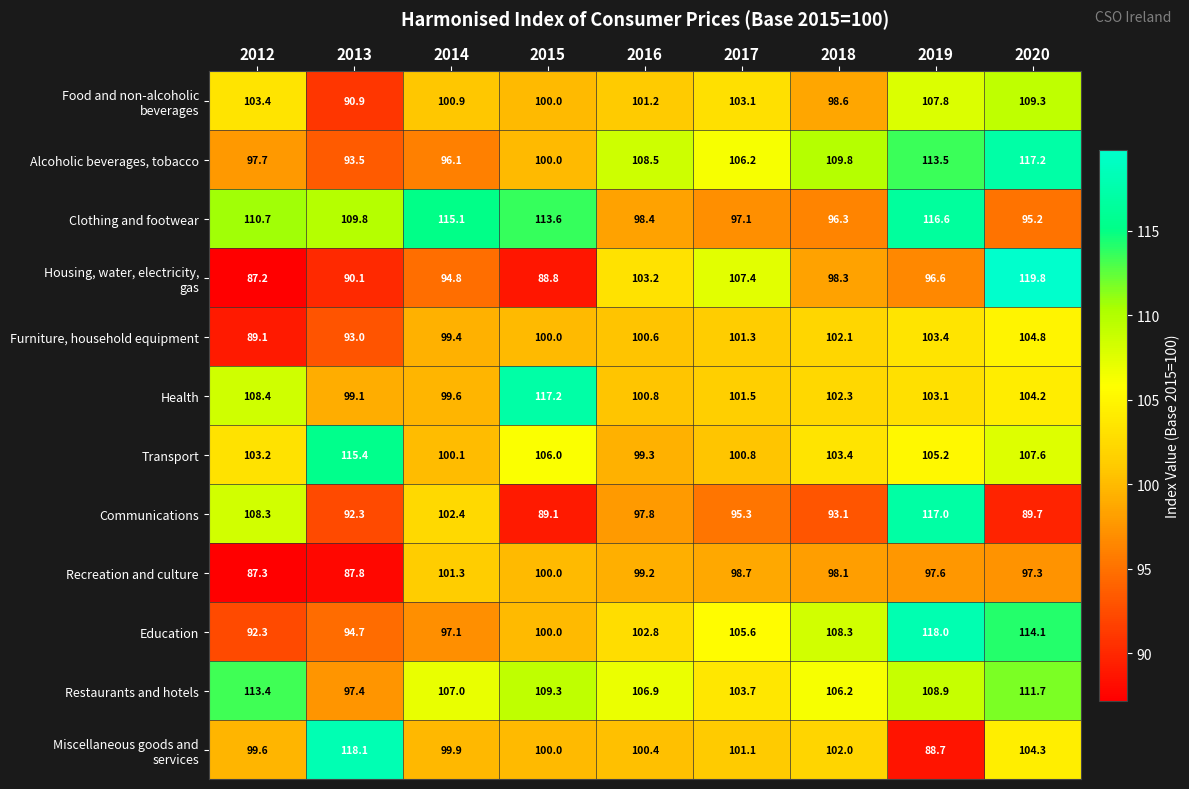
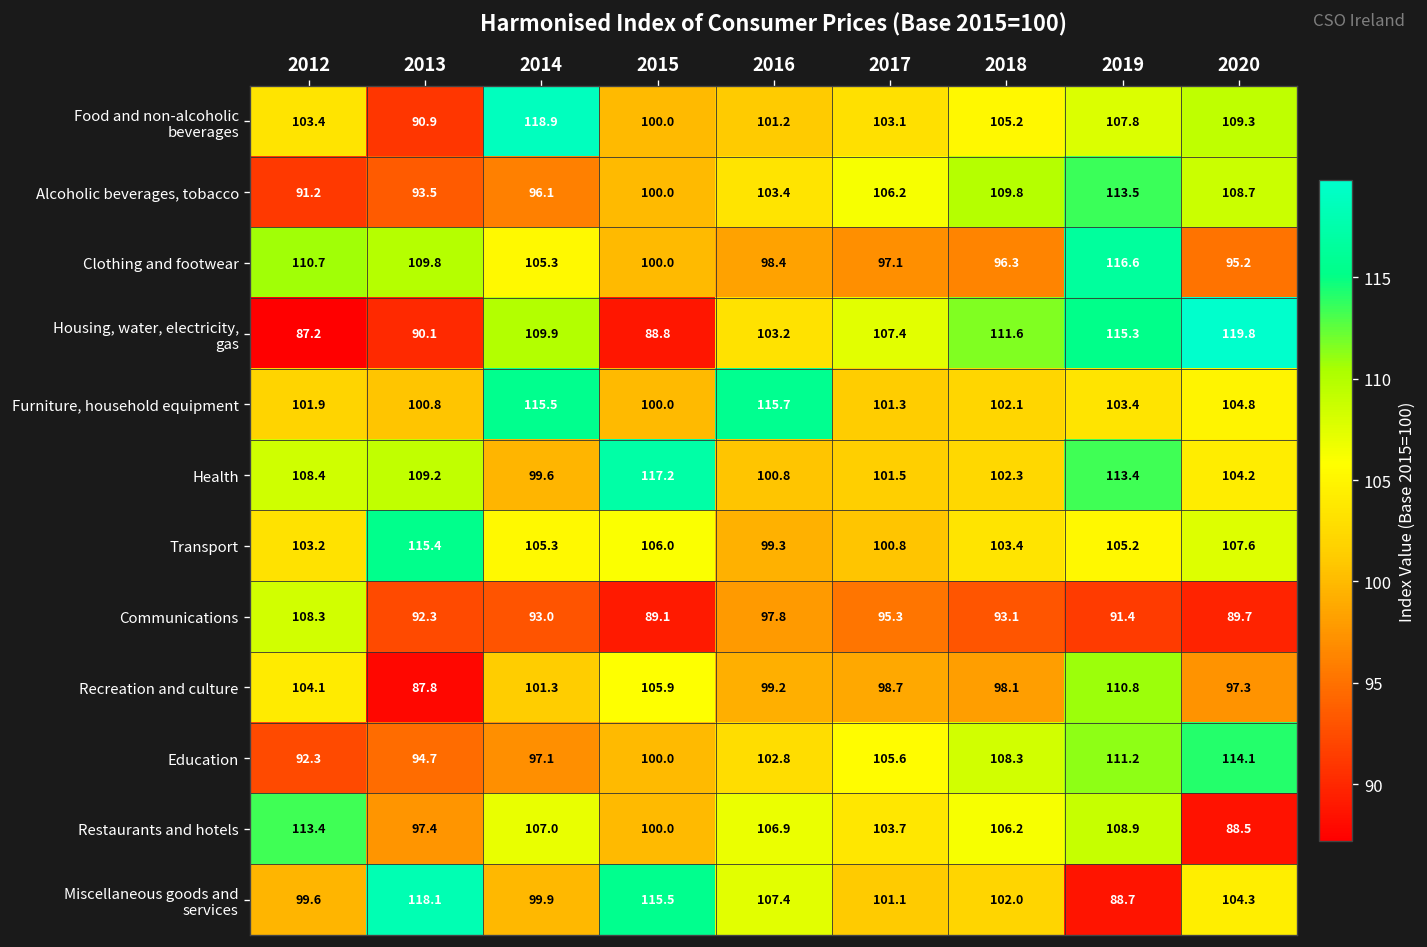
Food and non-alcoholic beverages, 2014: 100.9 -> 118.9
Food and non-alcoholic beverages, 2018: 98.6 -> 105.2
Alcoholic beverages, tobacco, 2012: 97.7 -> 91.2
Alcoholic beverages, tobacco, 2016: 108.5 -> 103.4
Alcoholic beverages, tobacco, 2020: 117.2 -> 108.7
Clothing and footwear, 2014: 115.1 -> 105.3
Clothing and footwear, 2015: 113.6 -> 100.0
Housing, water, electricity, gas, 2014: 94.8 -> 109.9
Housing, water, electricity, gas, 2018: 98.3 -> 111.6
Housing, water, electricity, gas, 2019: 96.6 -> 115.3
Furniture, household equipment, 2012: 89.1 -> 101.9
Furniture, household equipment, 2013: 93.0 -> 100.8
Furniture, household equipment, 2014: 99.4 -> 115.5
Furniture, household equipment, 2016: 100.6 -> 115.7
Health, 2013: 99.1 -> 109.2
Health, 2019: 103.1 -> 113.4
Transport, 2014: 100.1 -> 105.3
Communications, 2014: 102.4 -> 93.0
Communications, 2019: 117.0 -> 91.4
Recreation and culture, 2012: 87.3 -> 104.1
Recreation and culture, 2015: 100.0 -> 105.9
Recreation and culture, 2019: 97.6 -> 110.8
Education, 2019: 118.0 -> 111.2
Restaurants and hotels, 2015: 109.3 -> 100.0
Restaurants and hotels, 2020: 111.7 -> 88.5
Miscellaneous goods and services, 2015: 100.0 -> 115.5
Miscellaneous goods and services, 2016: 100.4 -> 107.4
